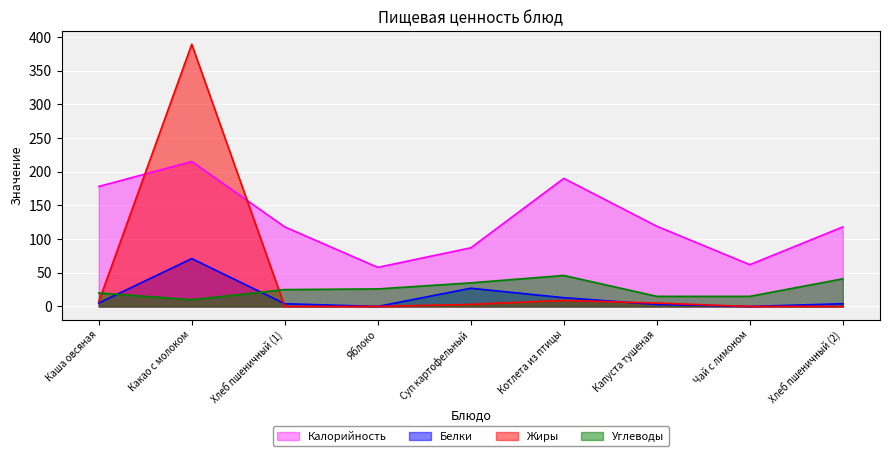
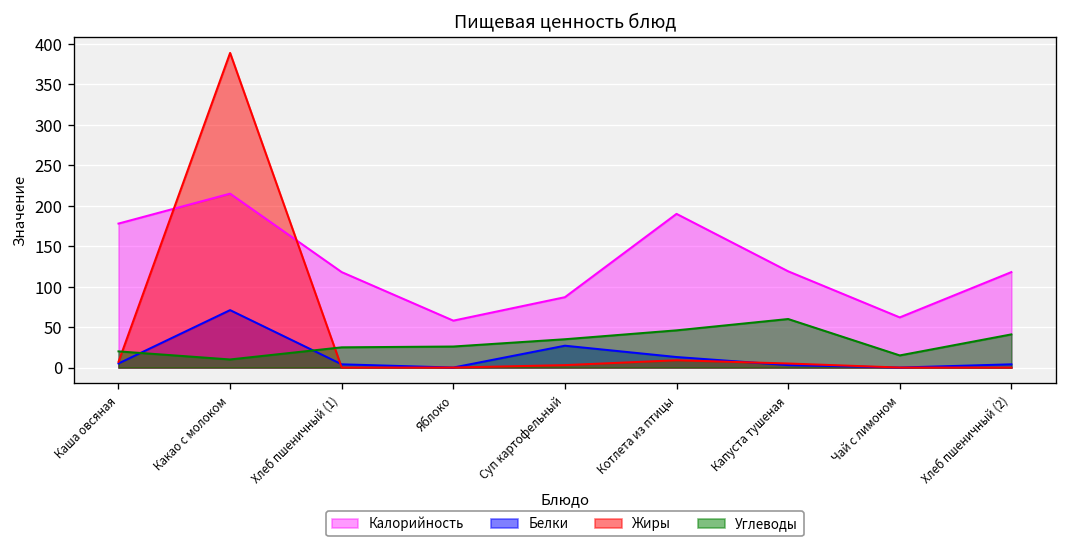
Углеводы, Капуста тушеная: 20 -> 60
